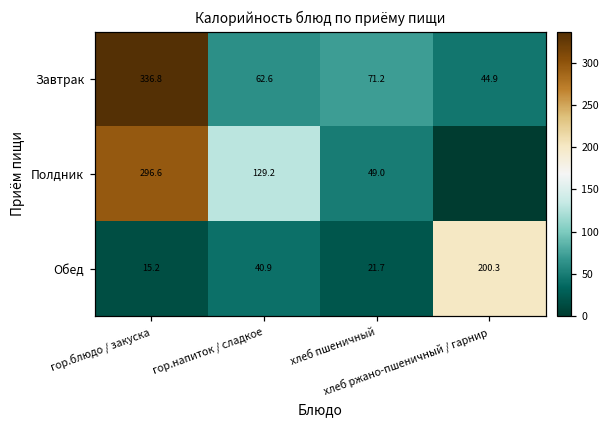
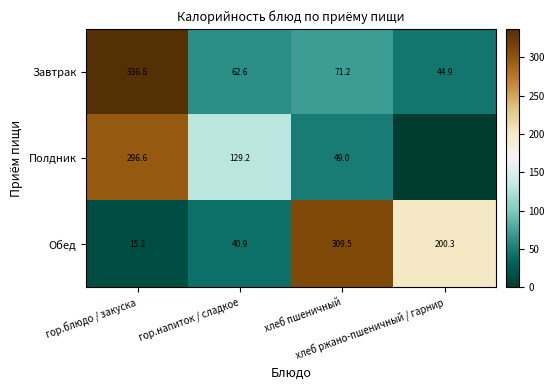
Обед, хлеб пшеничный: 21.7 -> 309.5
